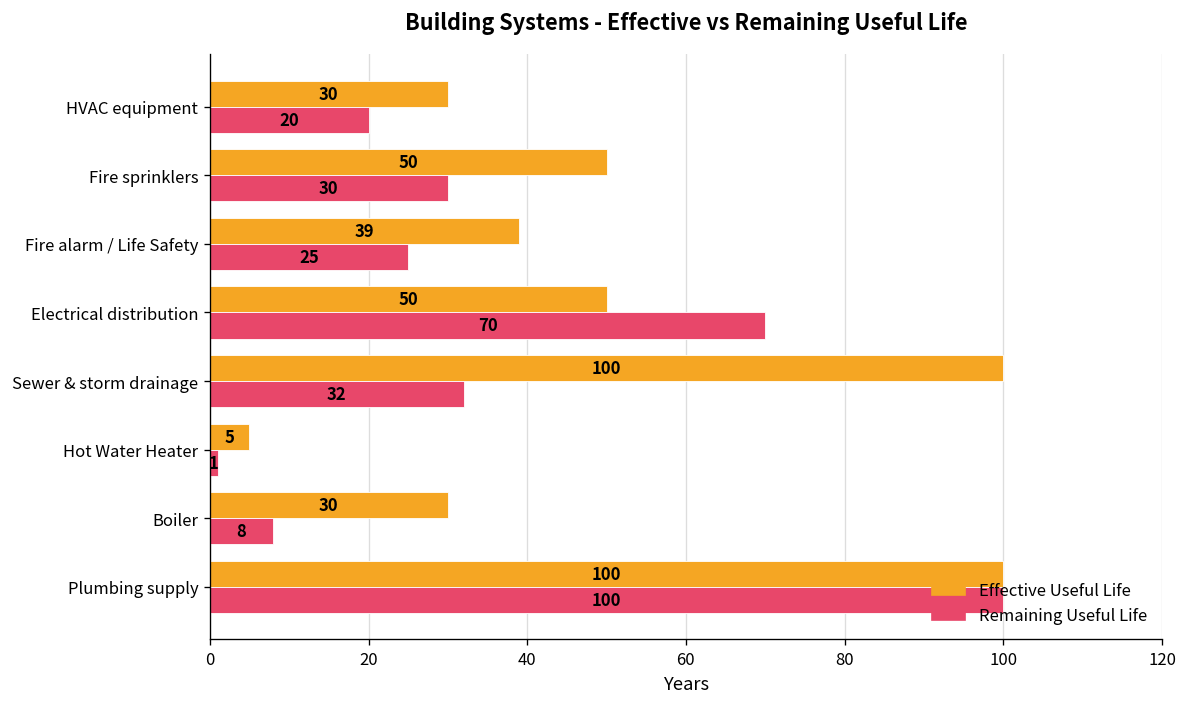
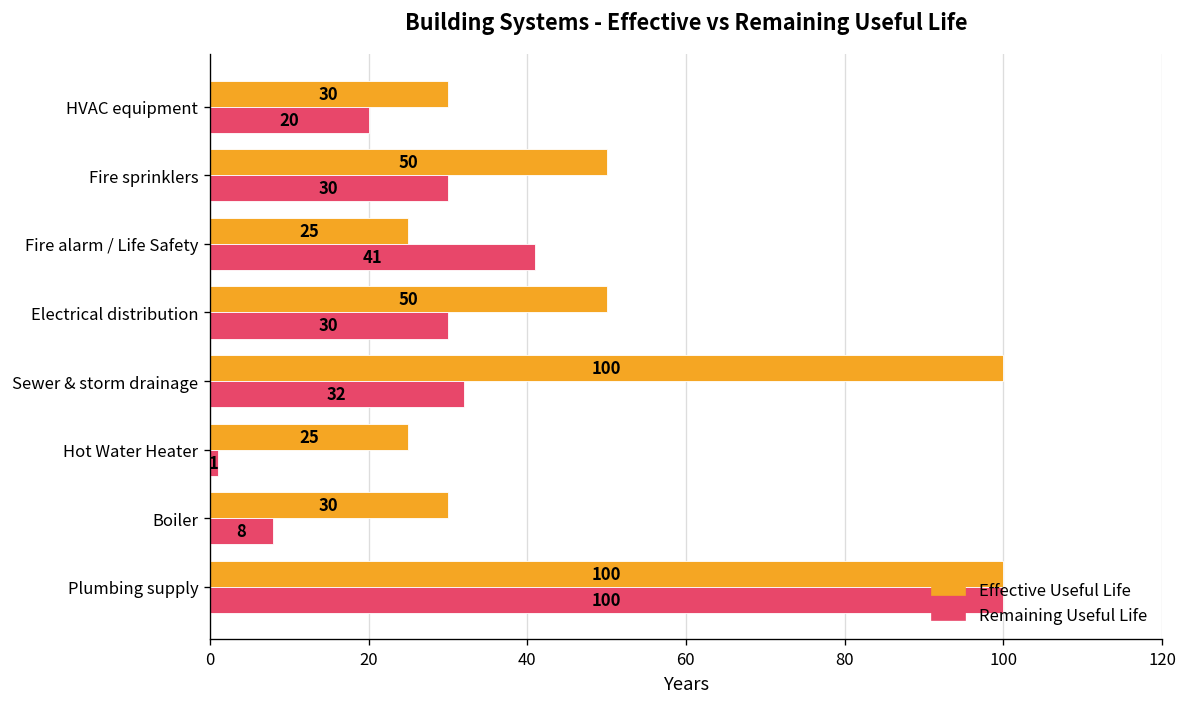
Effective Useful Life, Fire alarm / Life Safety: 39 -> 25
Remaining Useful Life, Fire alarm / Life Safety: 25 -> 41
Remaining Useful Life, Electrical distribution: 70 -> 30
Effective Useful Life, Hot Water Heater: 5 -> 25
